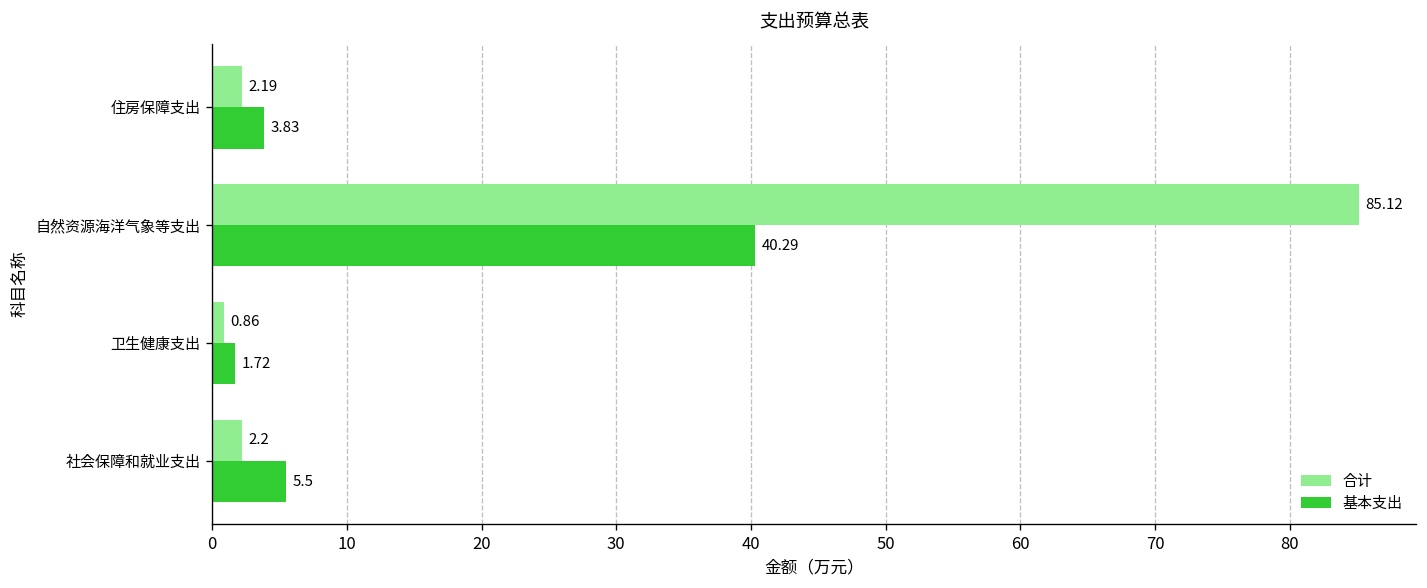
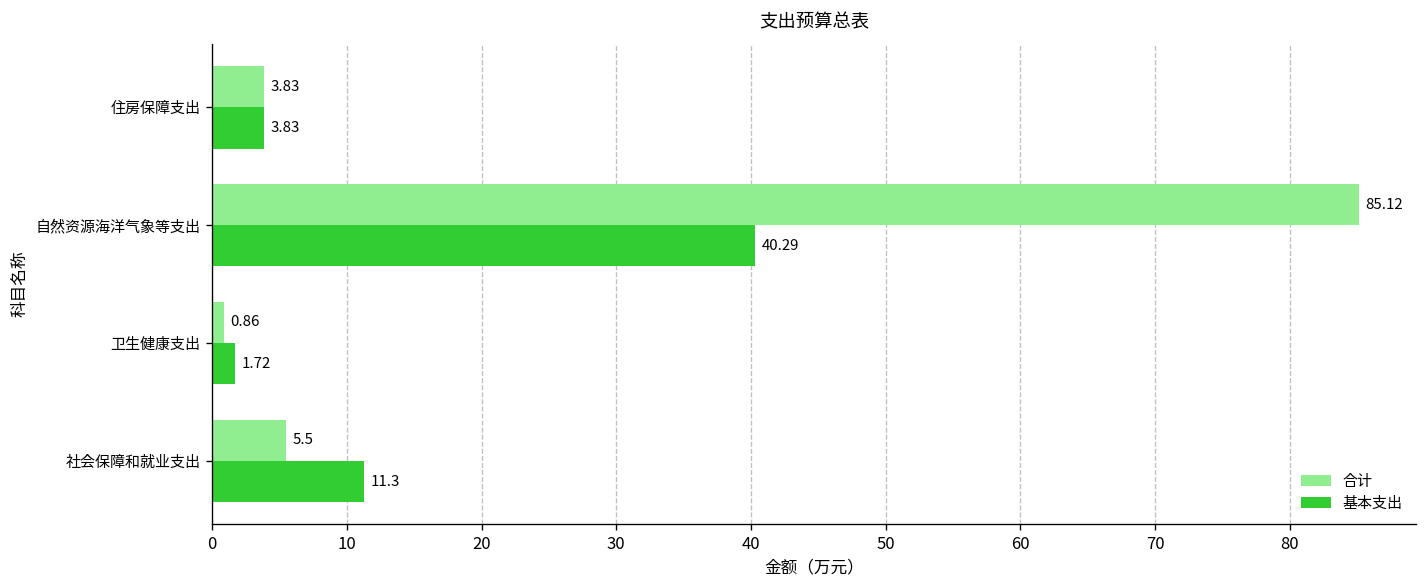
合计, 住房保障支出: 2.19 -> 3.83
合计, 社会保障和就业支出: 2.2 -> 5.5
基本支出, 社会保障和就业支出: 5.5 -> 11.3
